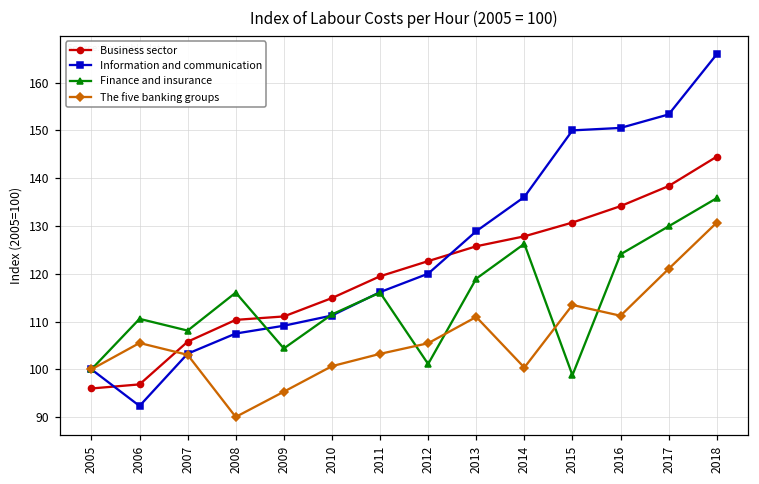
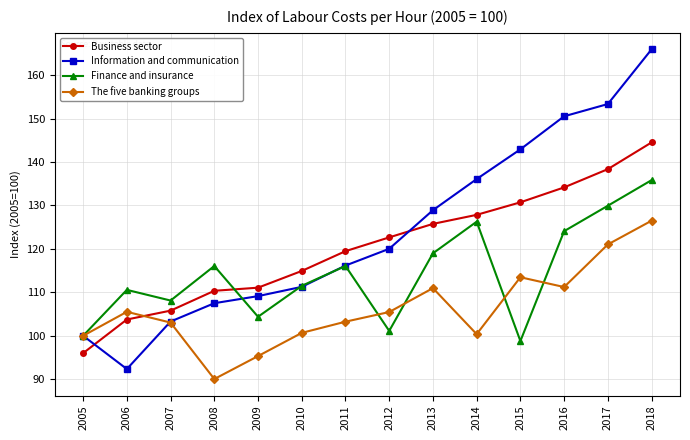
Business sector, 2006: 97 -> 104
Information and communication, 2015: 150 -> 143
The five banking groups, 2018: 131 -> 126
